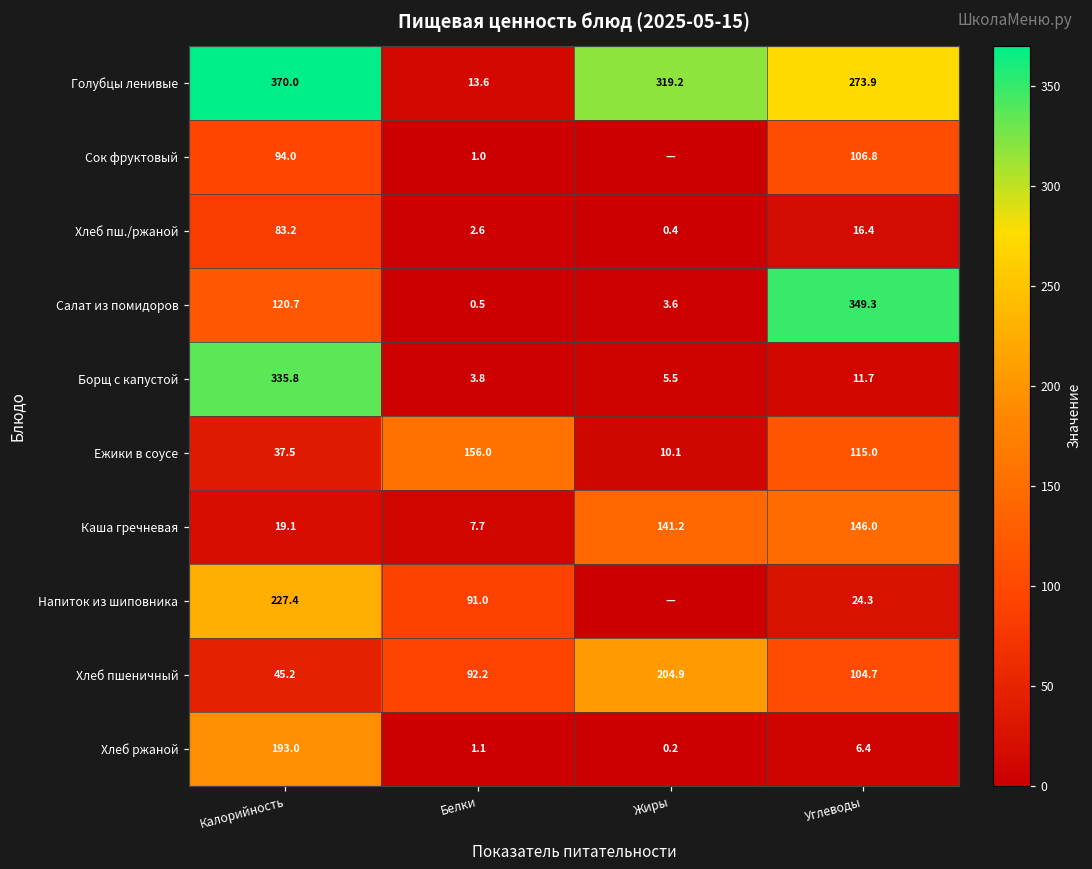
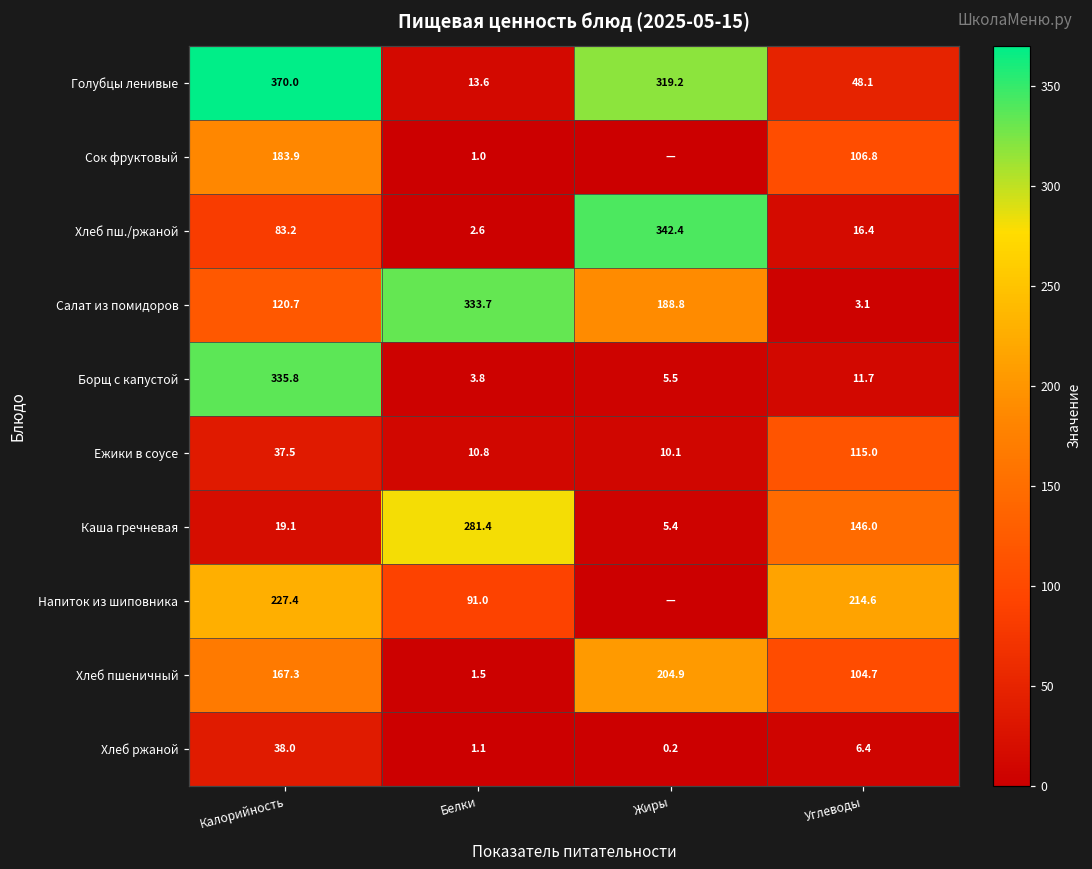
Голубцы ленивые, Углеводы: 273.9 -> 48.1
Сок фруктовый, Калорийность: 94.0 -> 183.9
Хлеб пш./ржаной, Жиры: 0.4 -> 342.4
Салат из помидоров, Белки: 0.5 -> 333.7
Салат из помидоров, Жиры: 3.6 -> 188.8
Салат из помидоров, Углеводы: 349.3 -> 3.1
Ежики в соусе, Белки: 156.0 -> 10.8
Каша гречневая, Белки: 7.7 -> 281.4
Каша гречневая, Жиры: 141.2 -> 5.4
Напиток из шиповника, Углеводы: 24.3 -> 214.6
Хлеб пшеничный, Калорийность: 45.2 -> 167.3
Хлеб пшеничный, Белки: 92.2 -> 1.5
Хлеб ржаной, Калорийность: 193.0 -> 38.0
